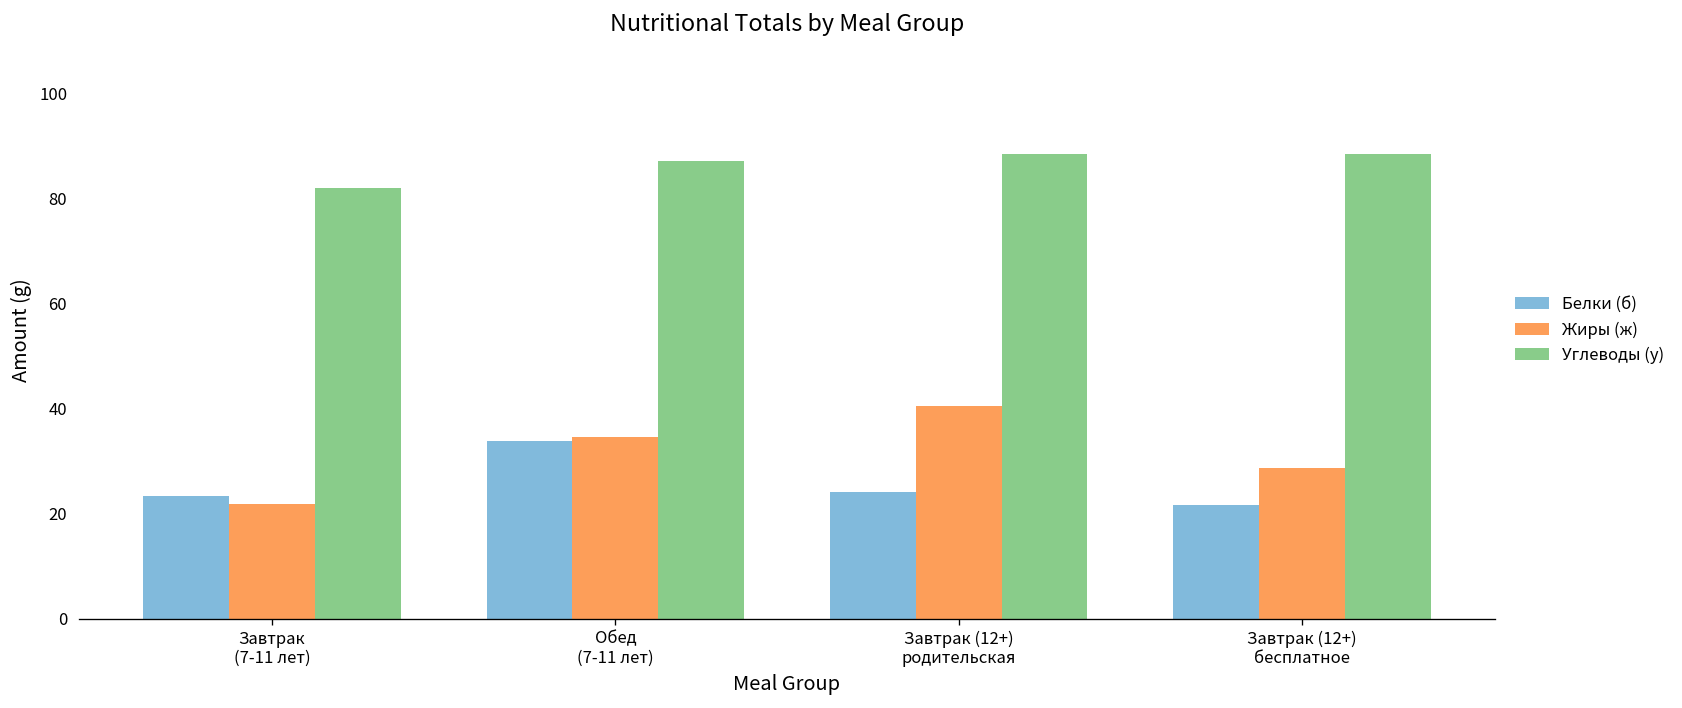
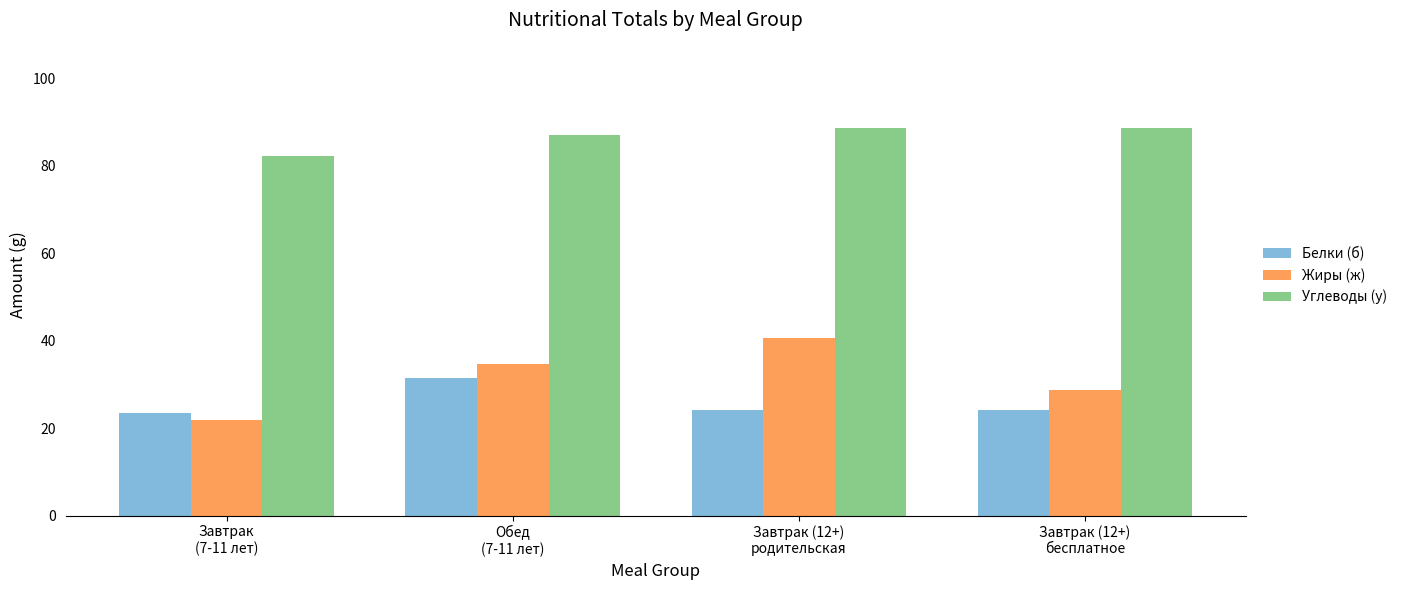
Белки (б), Обед (7-11 лет): 34 -> 32
Белки (б), Завтрак (12+) бесплатное: 22 -> 24
